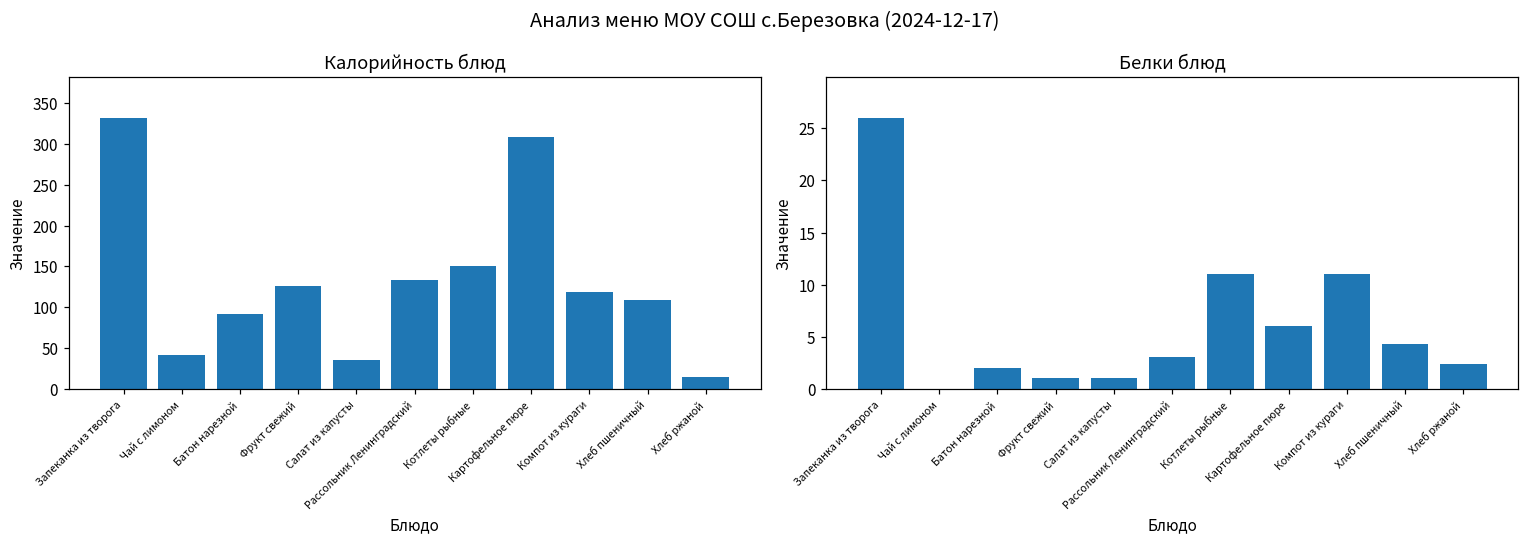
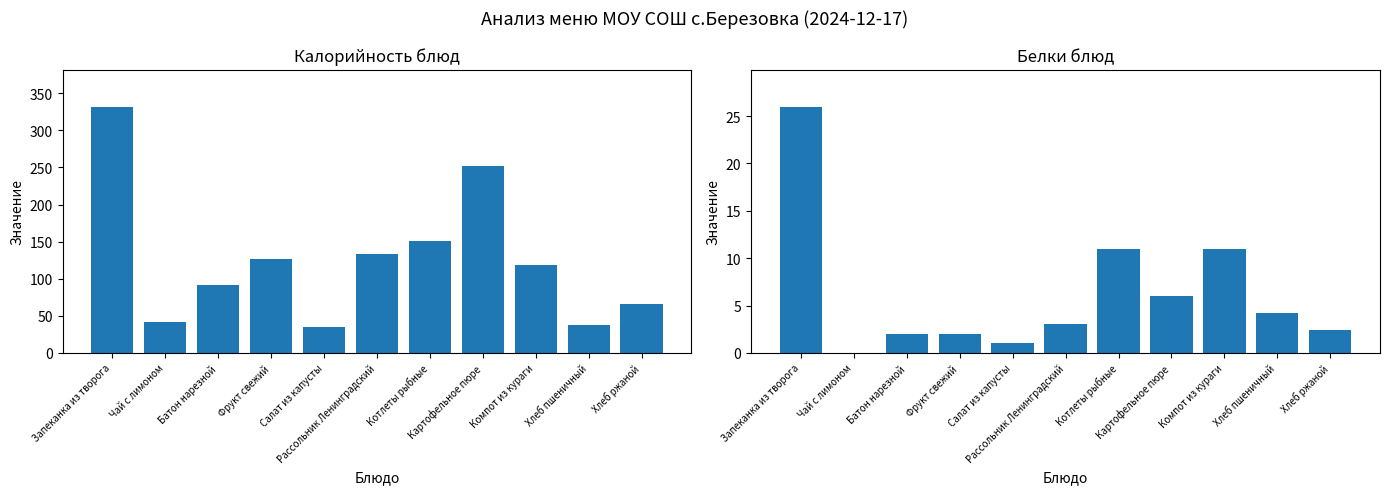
Калорийность блюд, Картофельное пюре: 310 -> 250
Калорийность блюд, Хлеб пшеничный: 110 -> 40
Калорийность блюд, Хлеб ржаной: 10 -> 70
Белки блюд, Фрукт свежий: 1 -> 2
